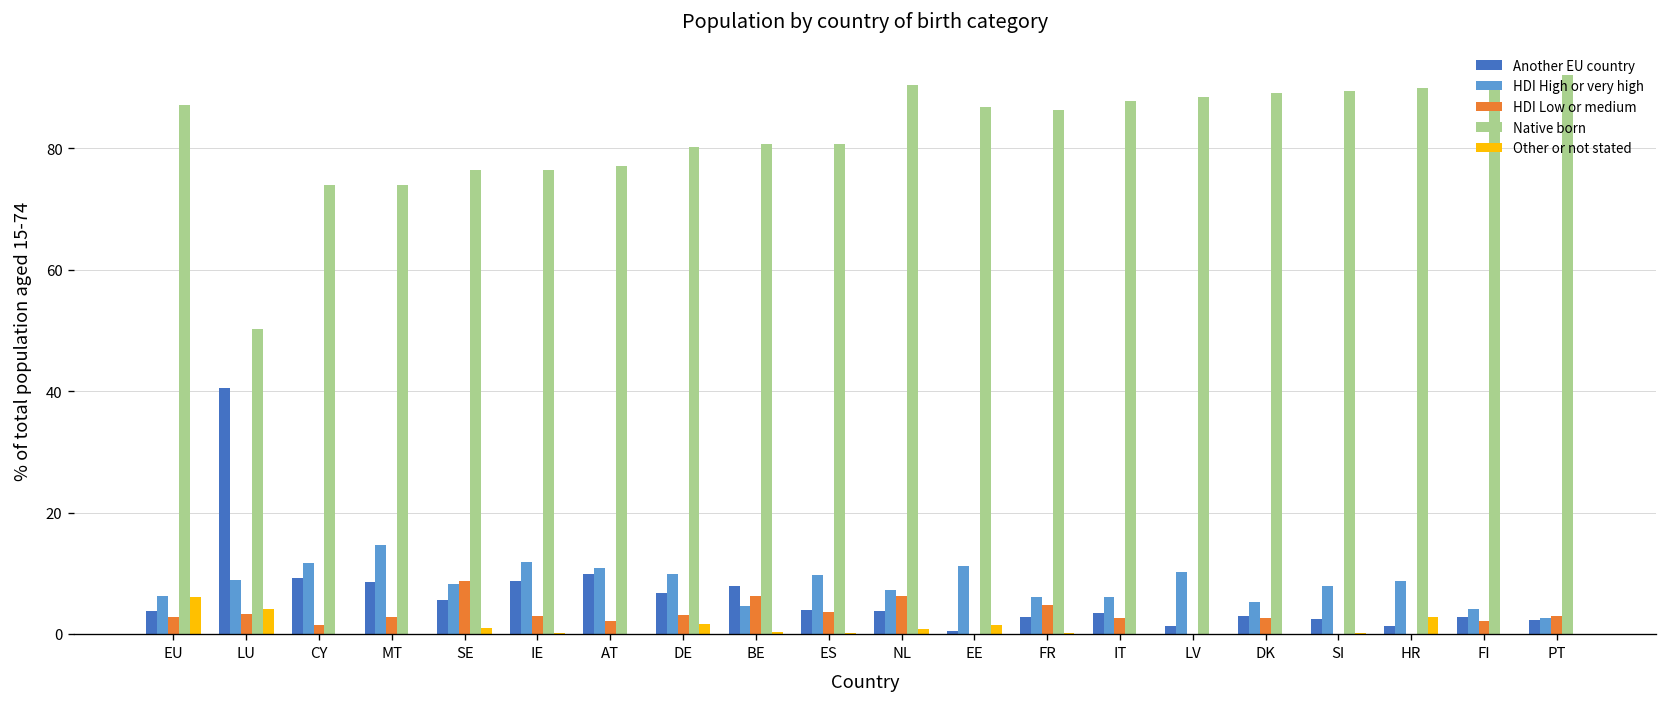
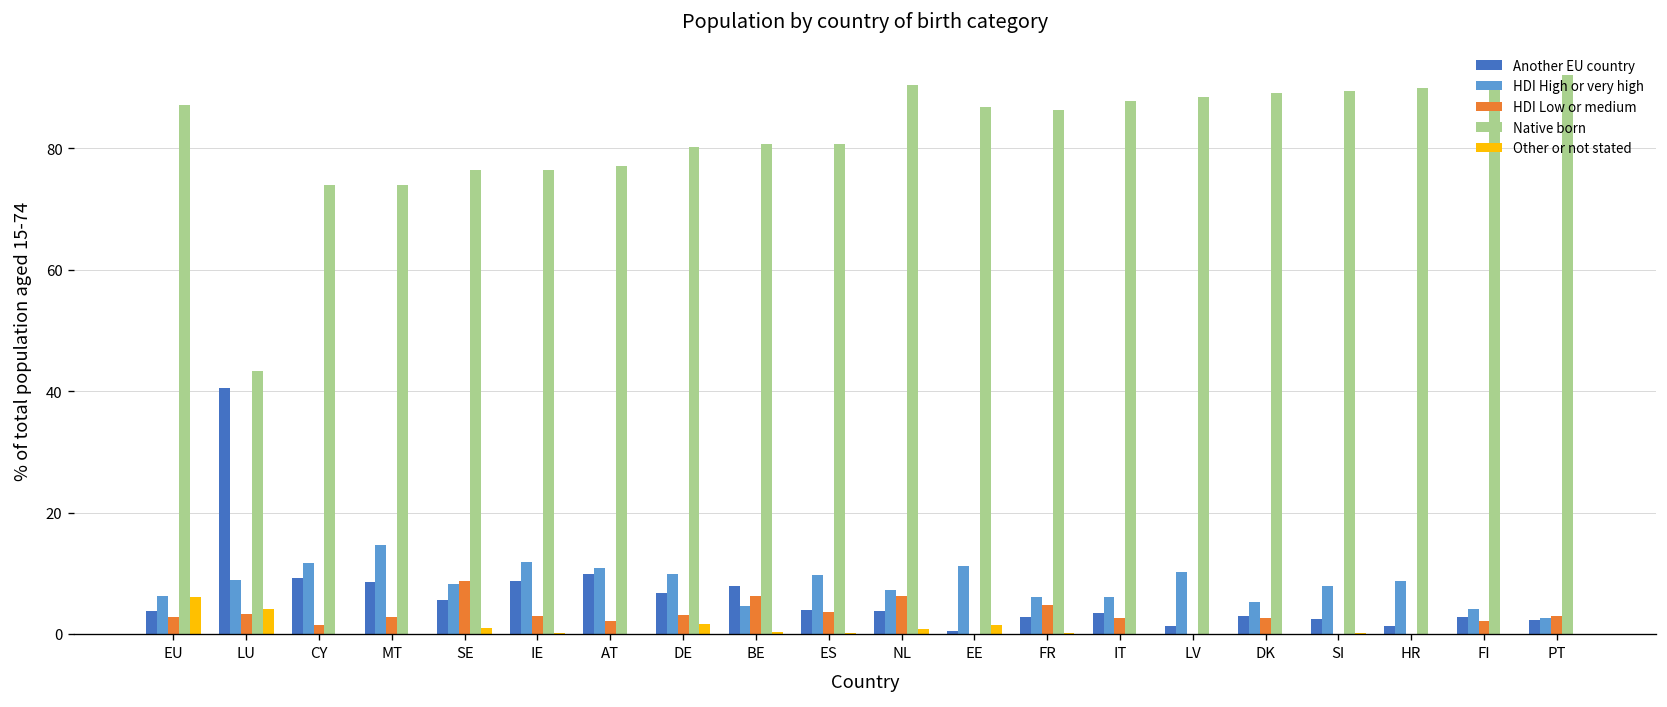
Native born, LU: 50 -> 43
Other or not stated, HR: 3 -> 0
